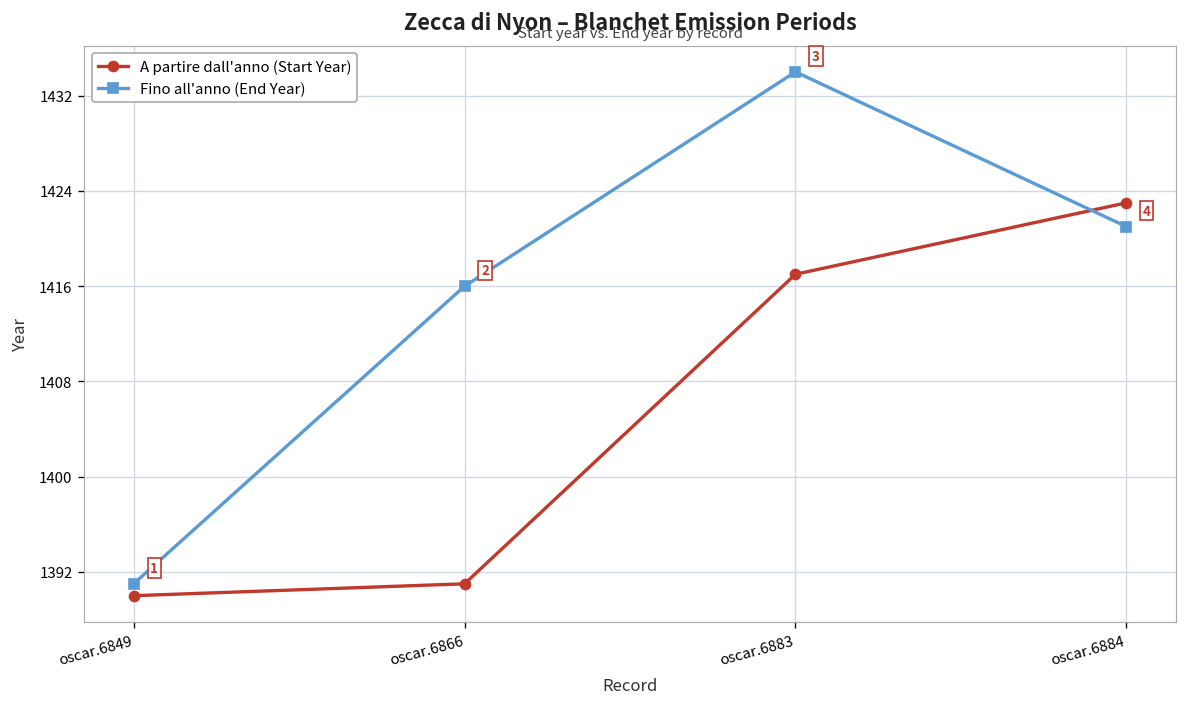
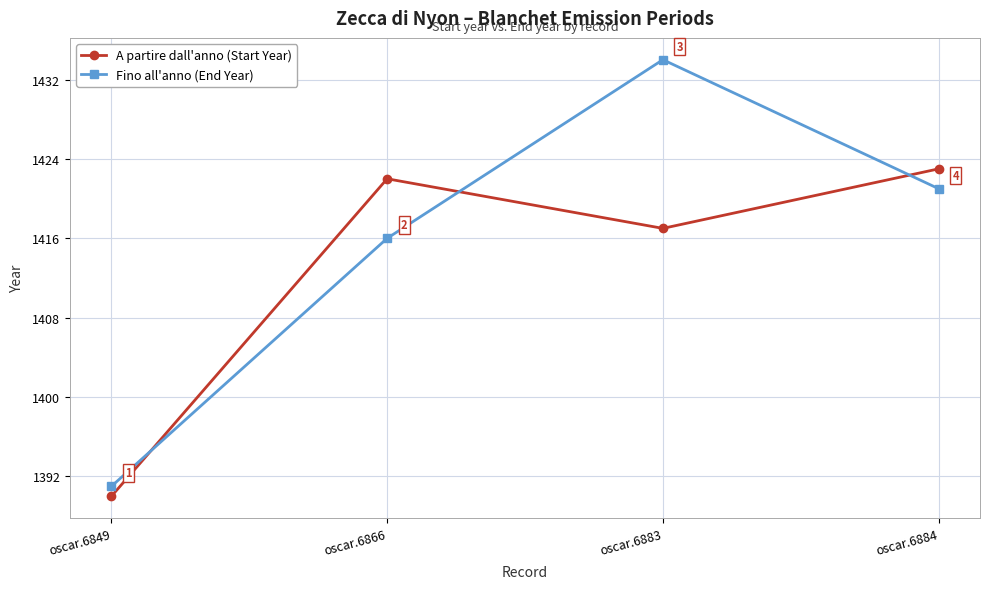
A partire dall'anno (Start Year), oscar.6866: 1391 -> 1422
